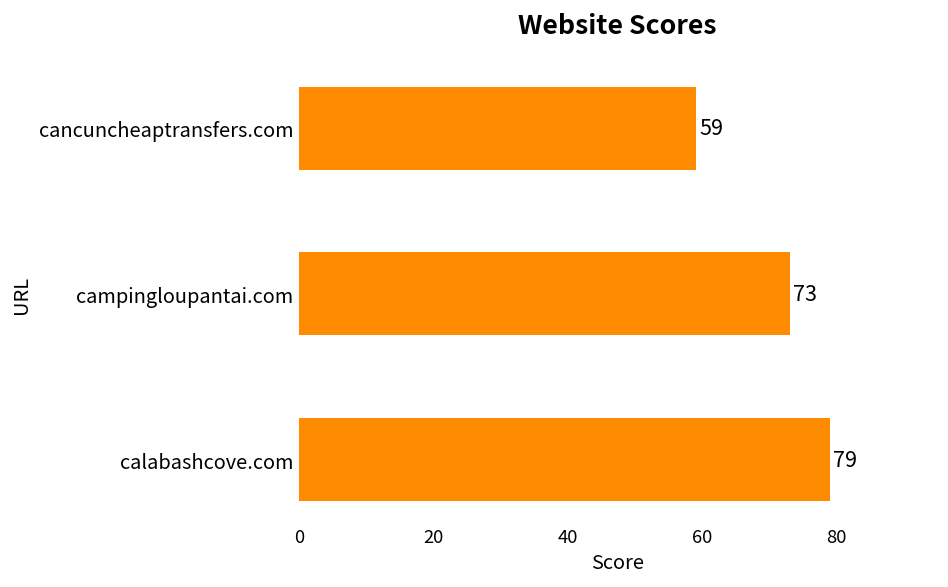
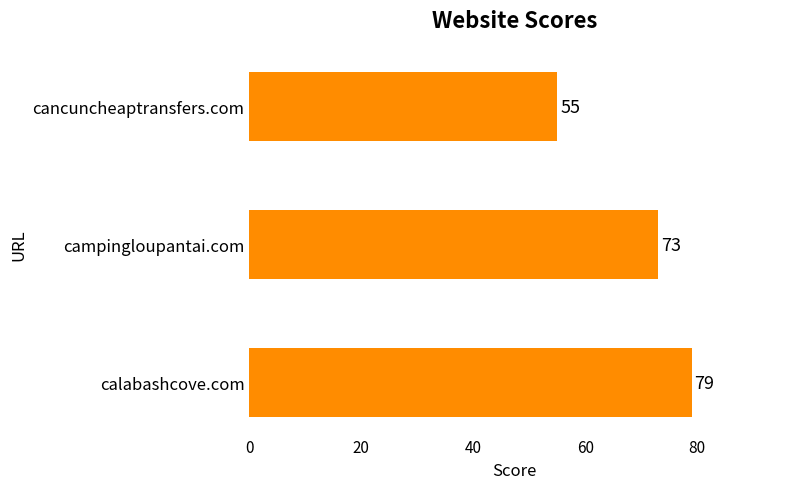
cancuncheaptransfers.com: 59 -> 55
